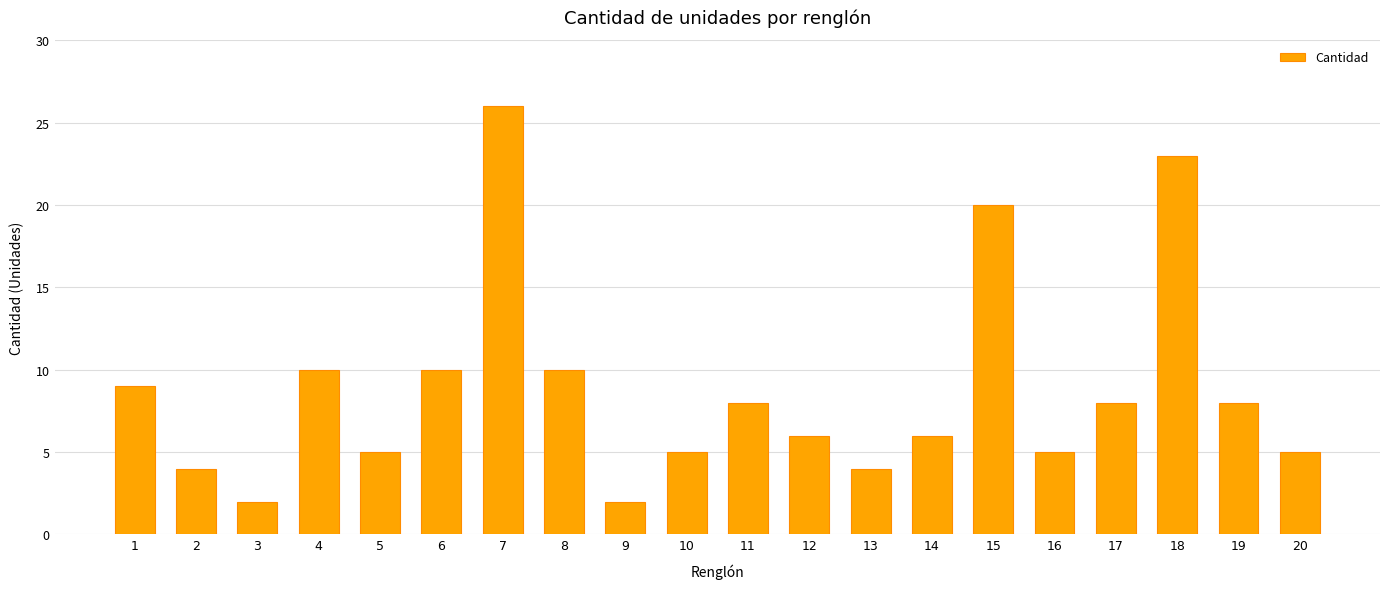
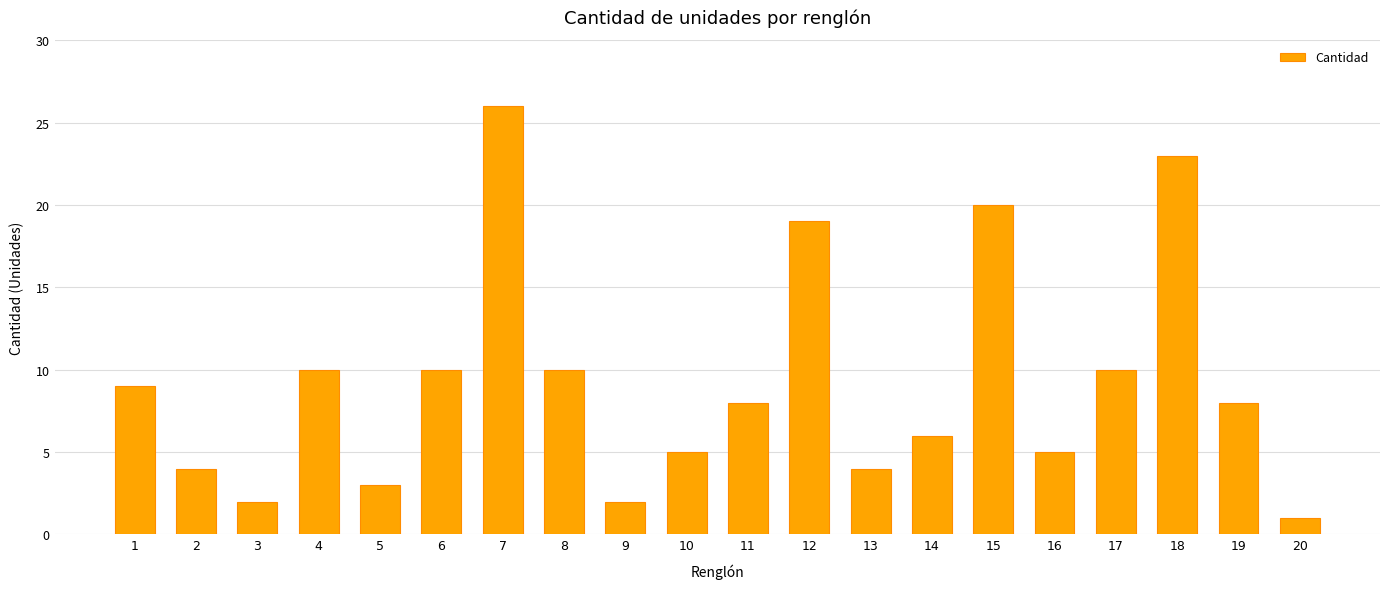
5: 5 -> 3
12: 6 -> 19
17: 8 -> 10
20: 5 -> 1
